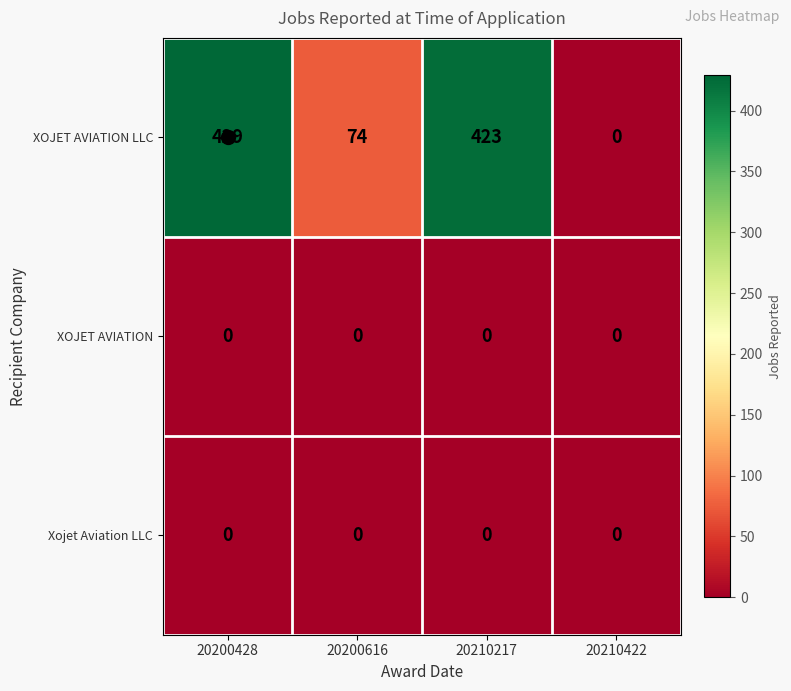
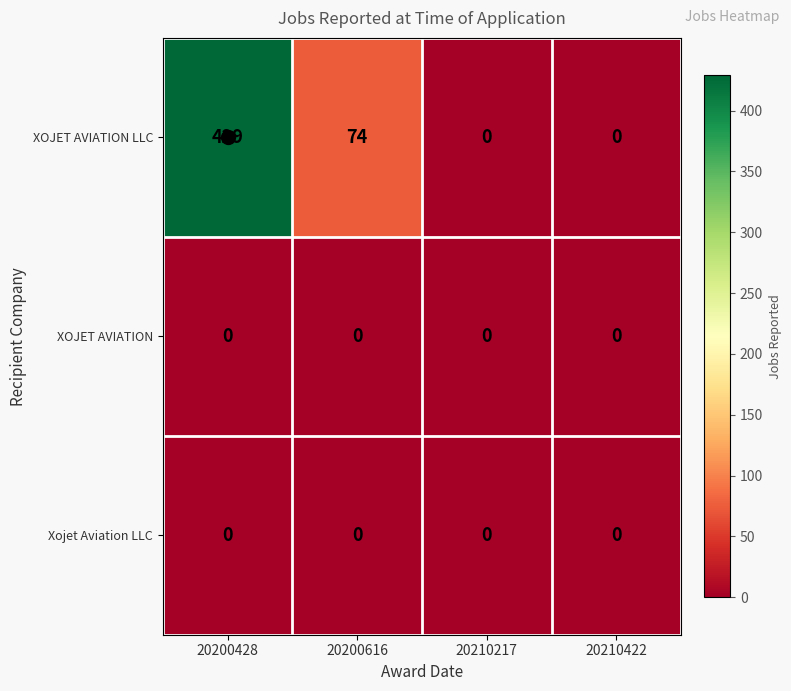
XOJET AVIATION LLC, 20210217: 423 -> 0
